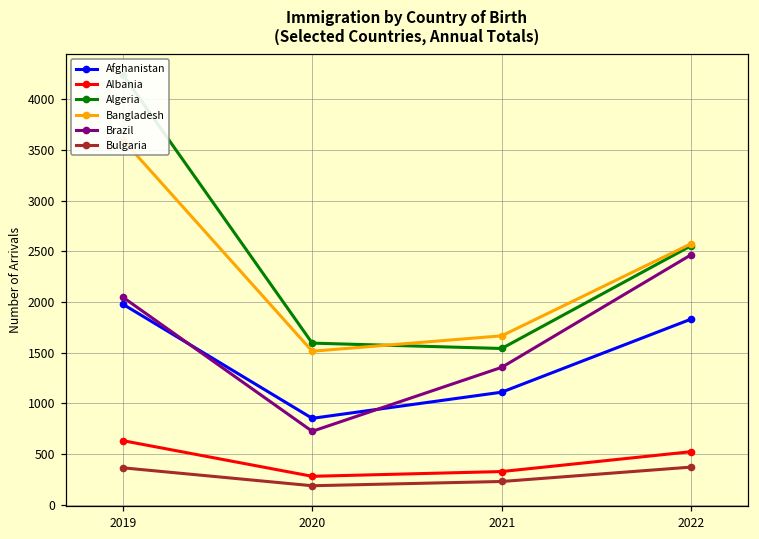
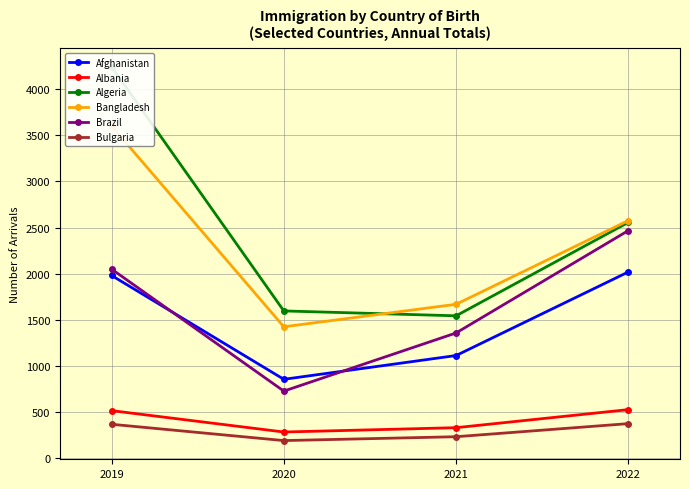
Albania, 2019: 600 -> 500
Bangladesh, 2020: 1500 -> 1400
Afghanistan, 2022: 1800 -> 2000
